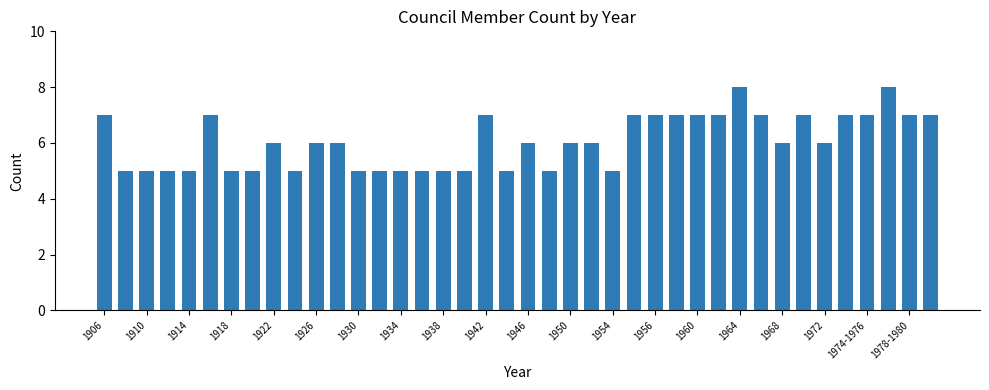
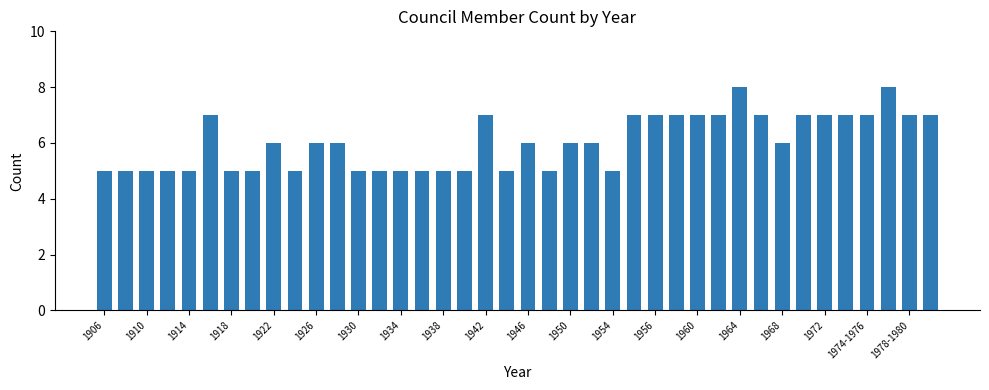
1906: 7 -> 5
1972: 6 -> 7
